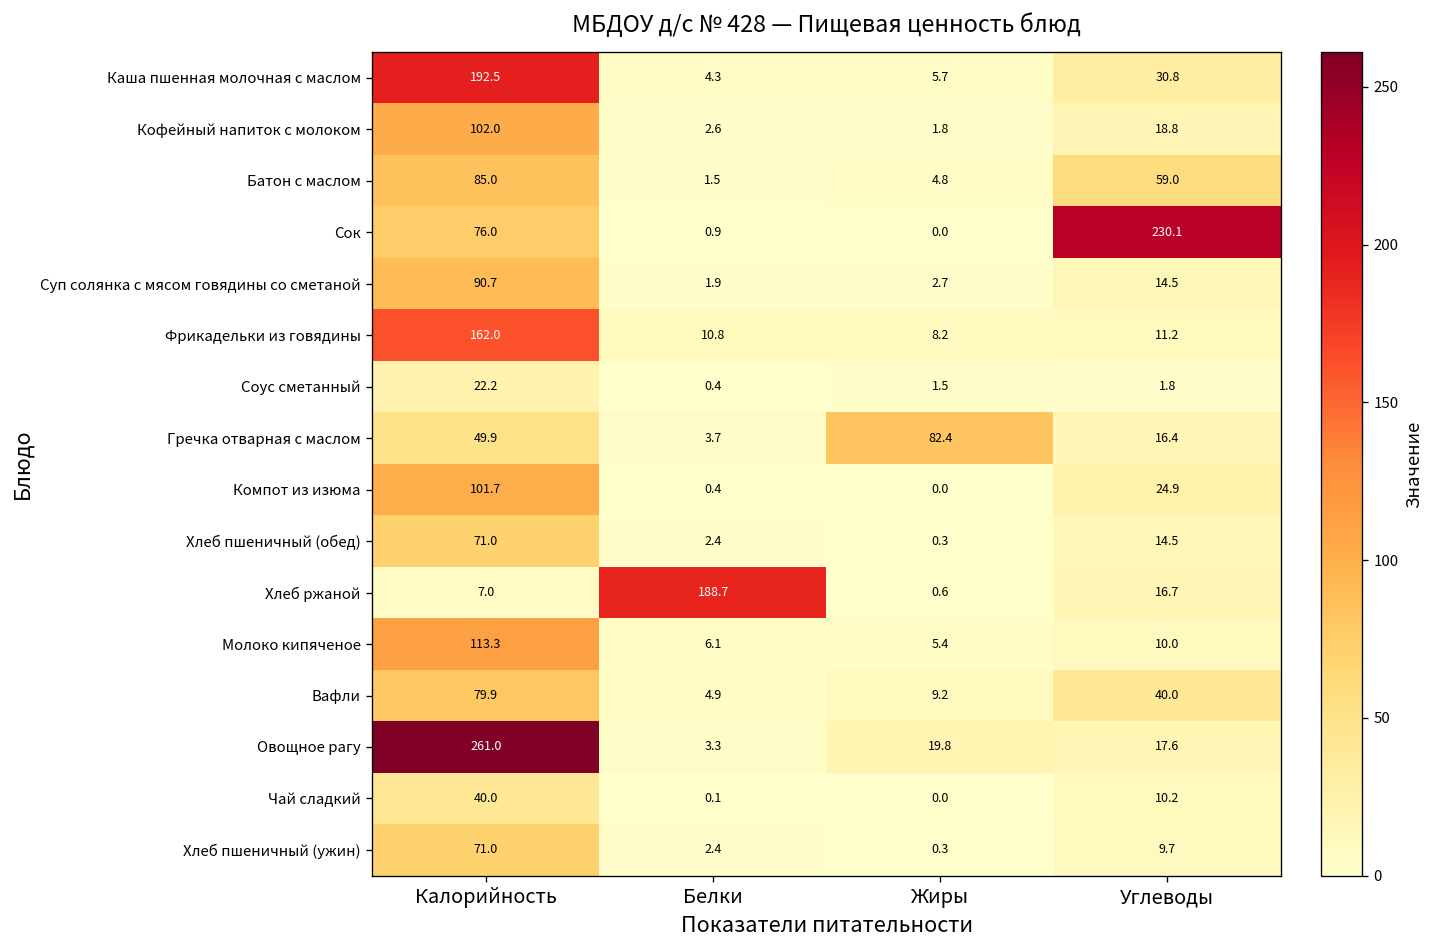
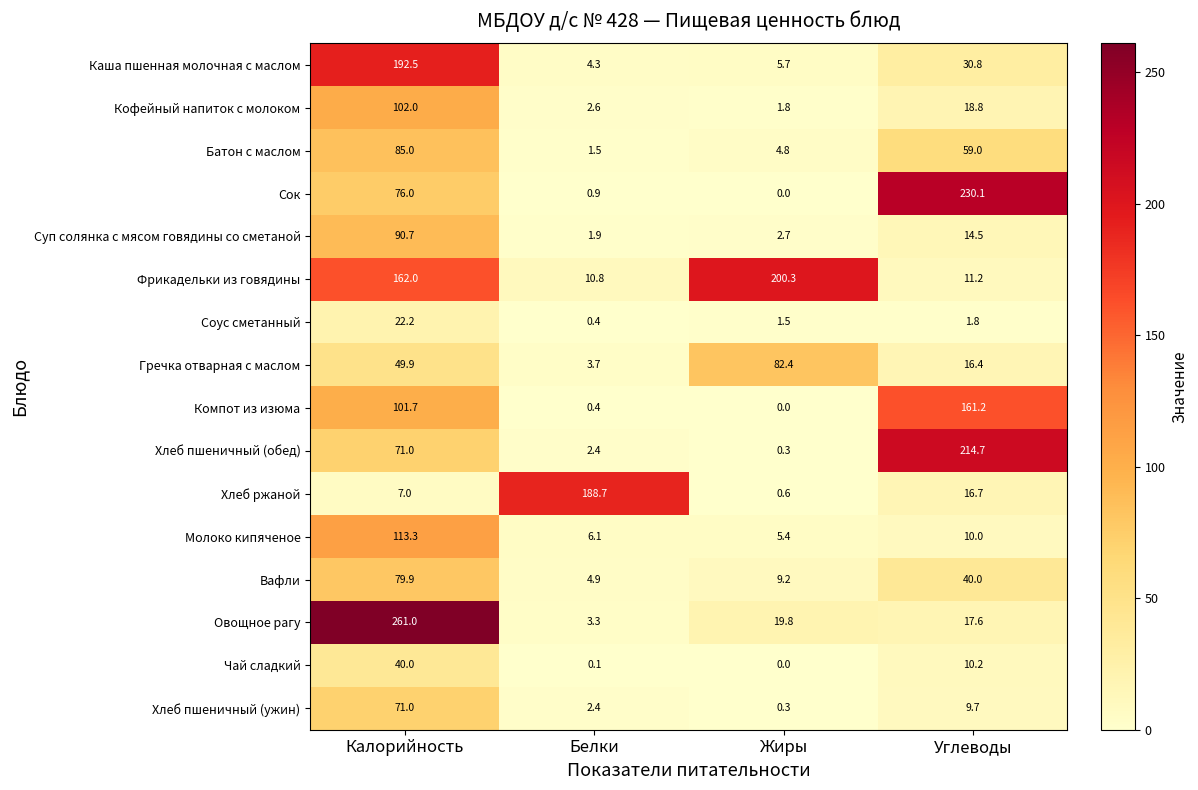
Фрикадельки из говядины, Жиры: 8.2 -> 200.3
Компот из изюма, Углеводы: 24.9 -> 161.2
Хлеб пшеничный (обед), Углеводы: 14.5 -> 214.7
